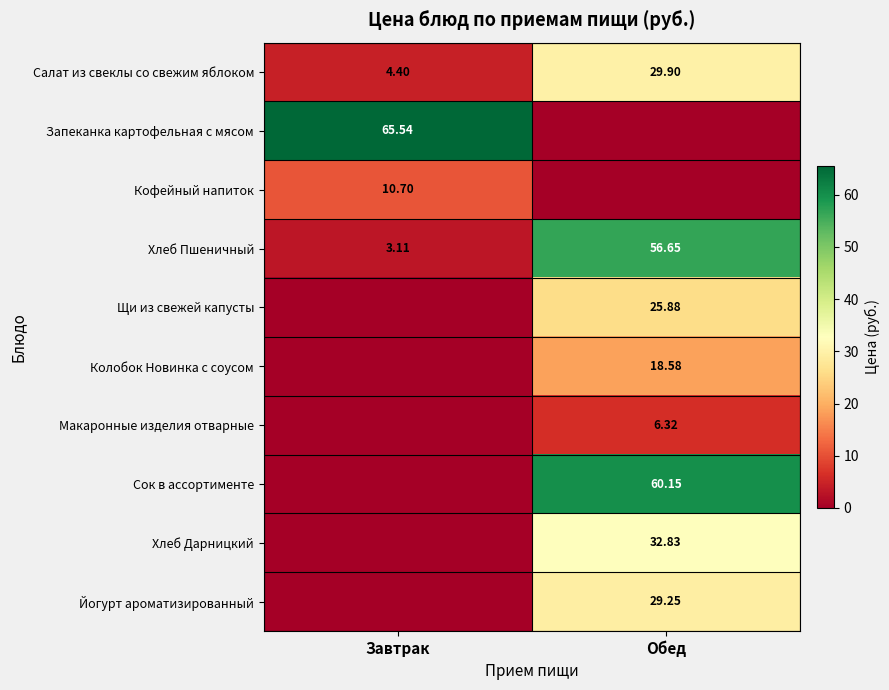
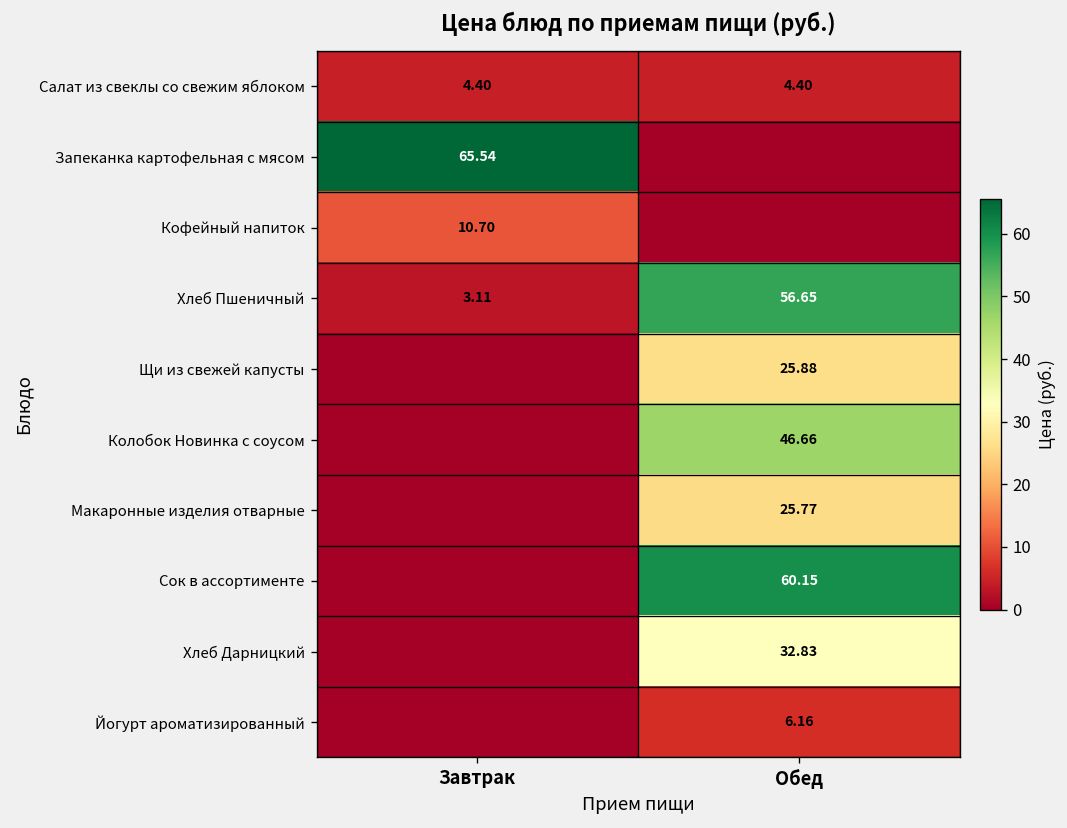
Салат из свеклы со свежим яблоком, Обед: 29.90 -> 4.40
Колобок Новинка с соусом, Обед: 18.58 -> 46.66
Макаронные изделия отварные, Обед: 6.32 -> 25.77
Йогурт ароматизированный, Обед: 29.25 -> 6.16
